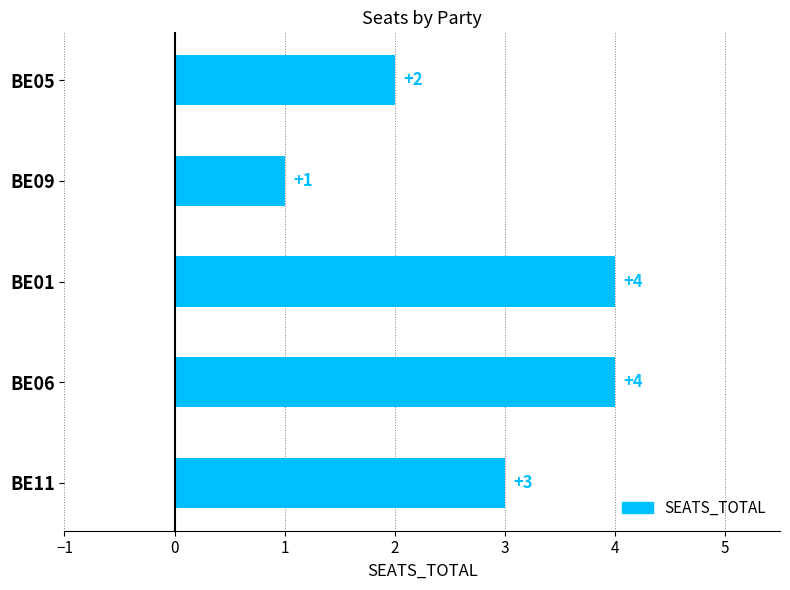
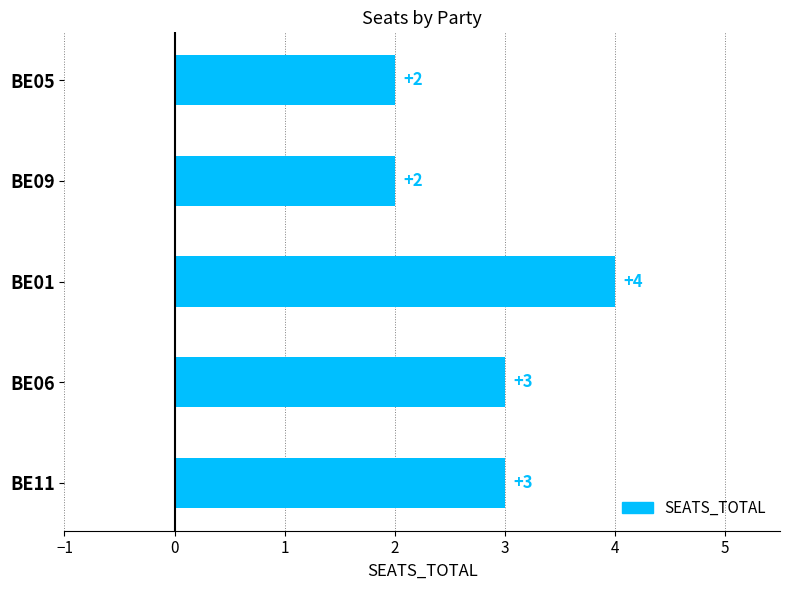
BE09: +1 -> +2
BE06: +4 -> +3
